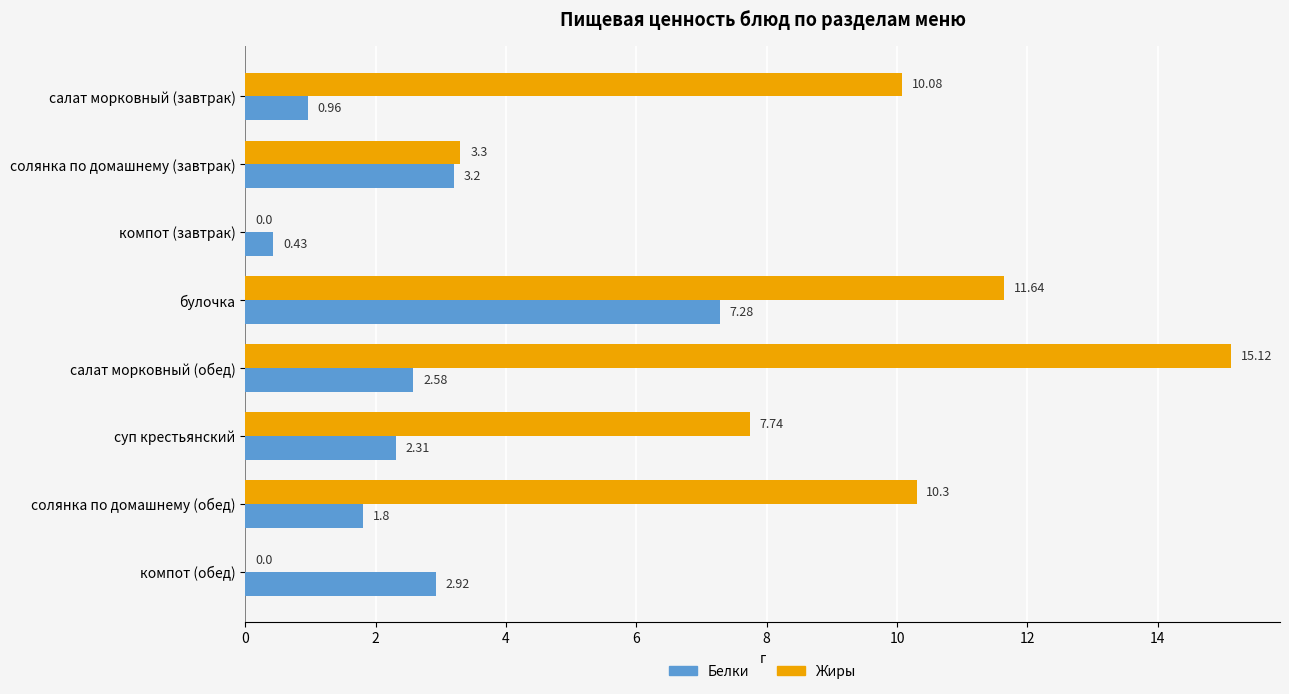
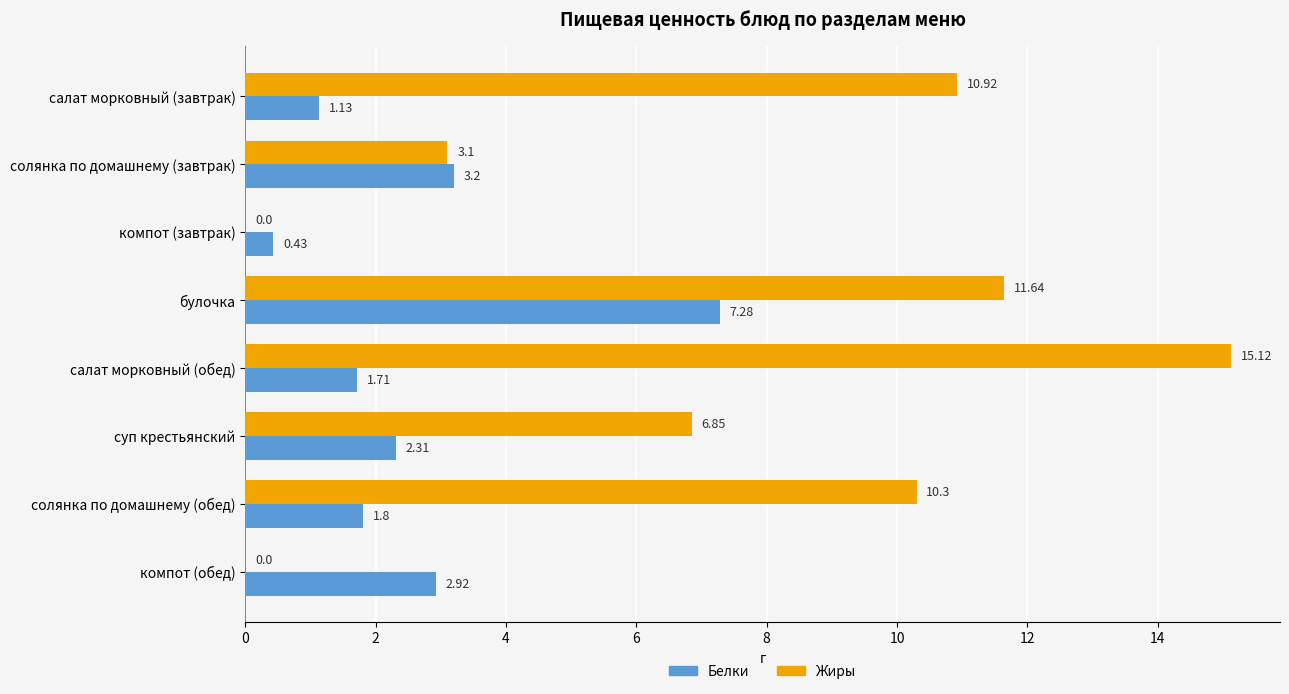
Жиры, салат морковный (завтрак): 10.08 -> 10.92
Белки, салат морковный (завтрак): 0.96 -> 1.13
Жиры, солянка по домашнему (завтрак): 3.3 -> 3.1
Белки, салат морковный (обед): 2.58 -> 1.71
Жиры, суп крестьянский: 7.74 -> 6.85
